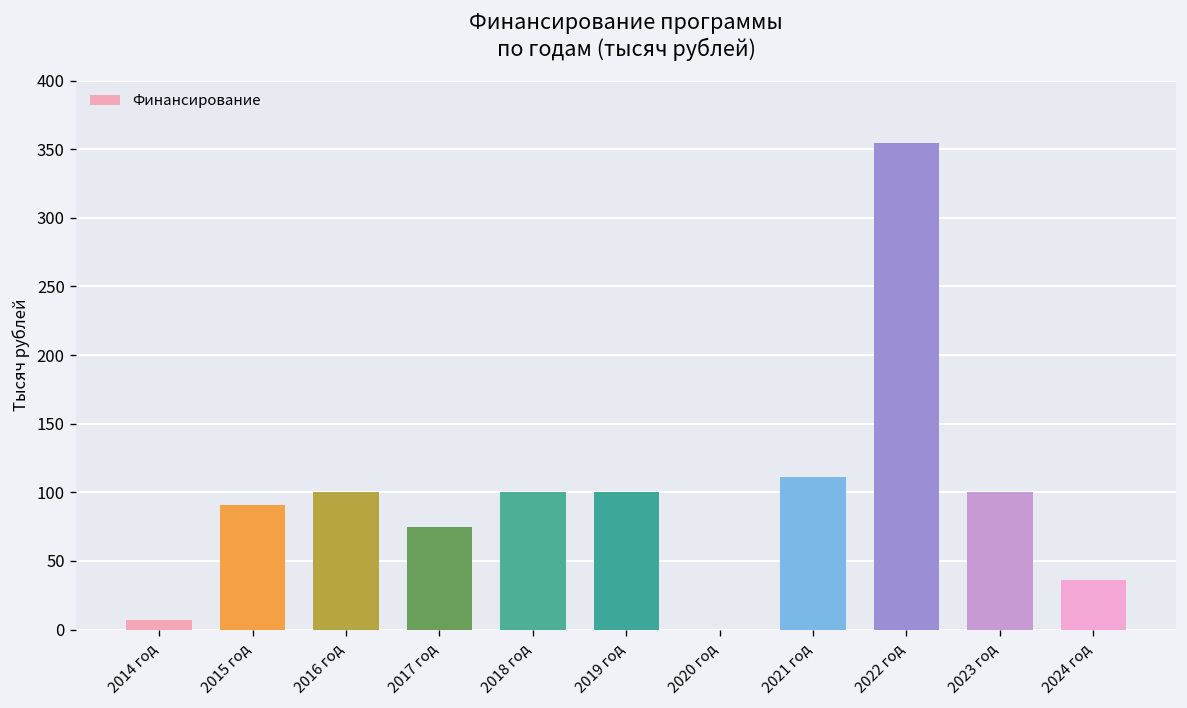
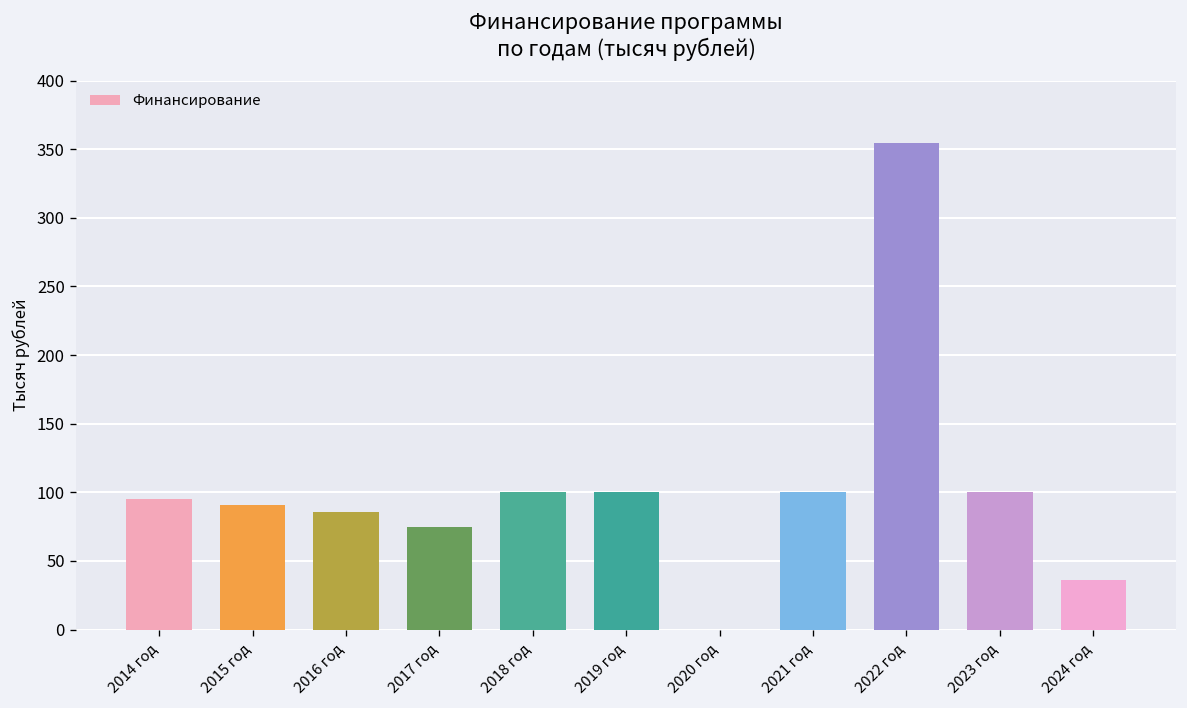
2014 год: 7 -> 95
2016 год: 100 -> 86
2021 год: 111 -> 100
